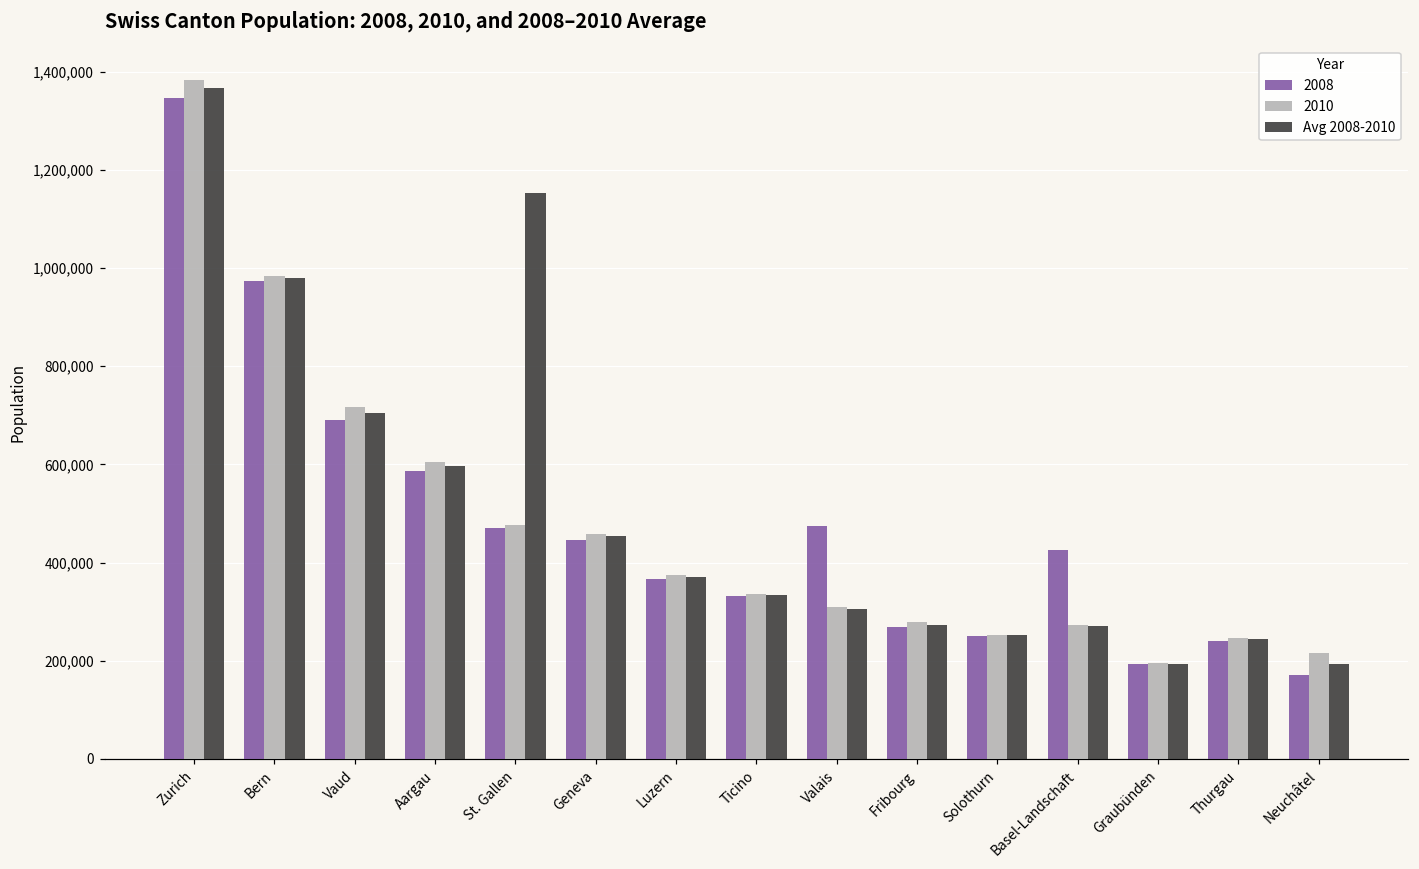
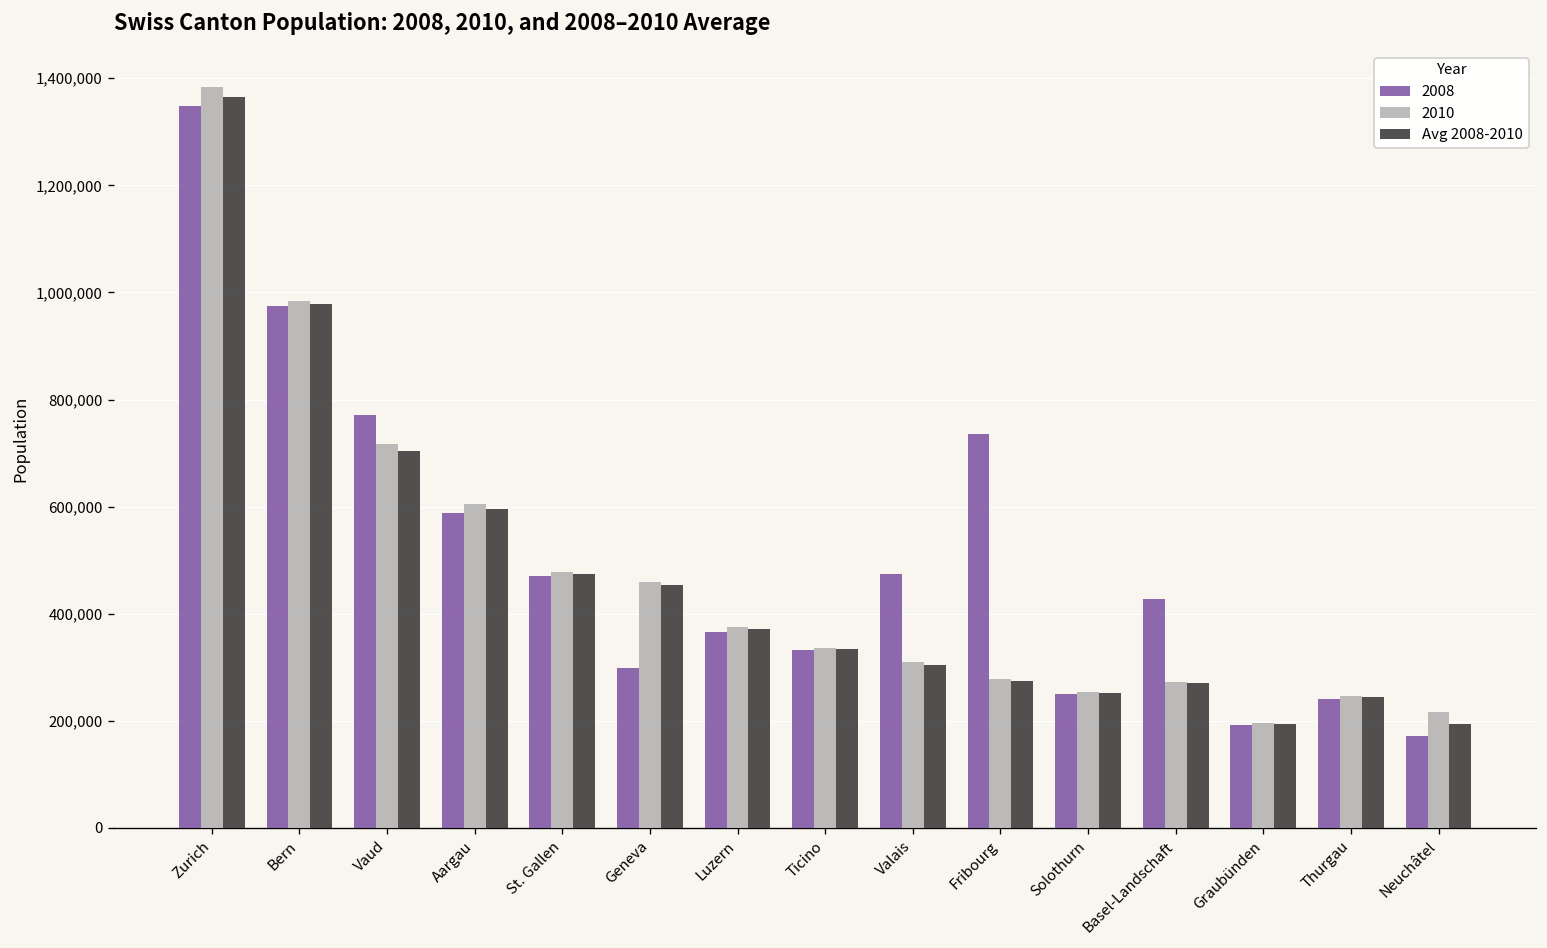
2008, Vaud: 690,000 -> 770,000
Avg 2008-2010, St. Gallen: 1,150,000 -> 470,000
2008, Geneva: 450,000 -> 300,000
2008, Fribourg: 270,000 -> 730,000
